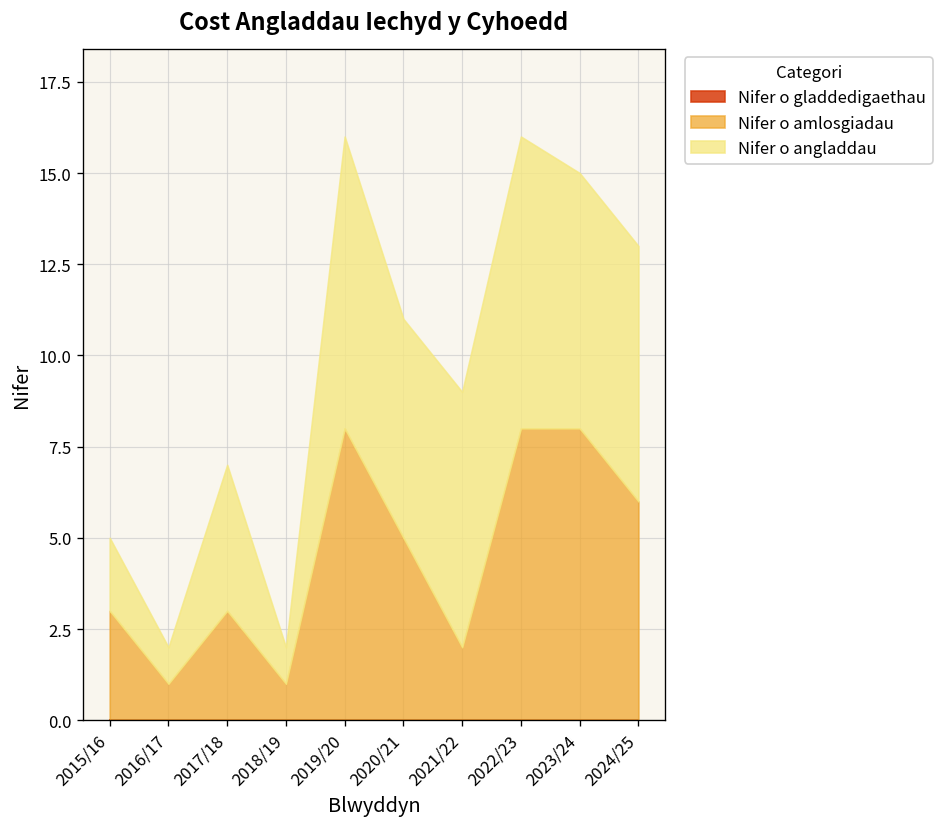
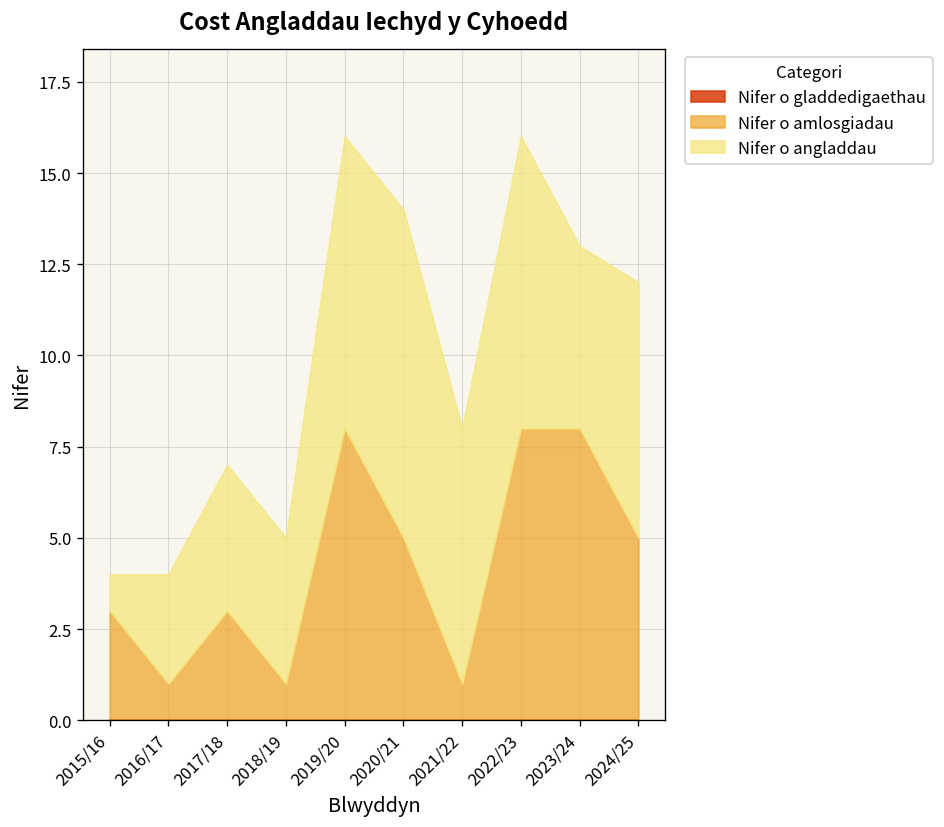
Nifer o angladdau, 2015/16: 2 -> 1
Nifer o angladdau, 2016/17: 1 -> 3
Nifer o angladdau, 2018/19: 1 -> 4
Nifer o angladdau, 2020/21: 6 -> 9
Nifer o amlosgiadau, 2021/22: 2 -> 1
Nifer o angladdau, 2023/24: 7 -> 5
Nifer o amlosgiadau, 2024/25: 6 -> 5
